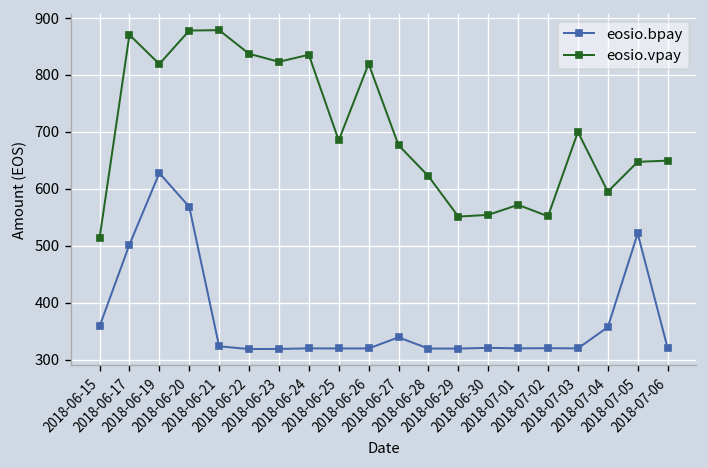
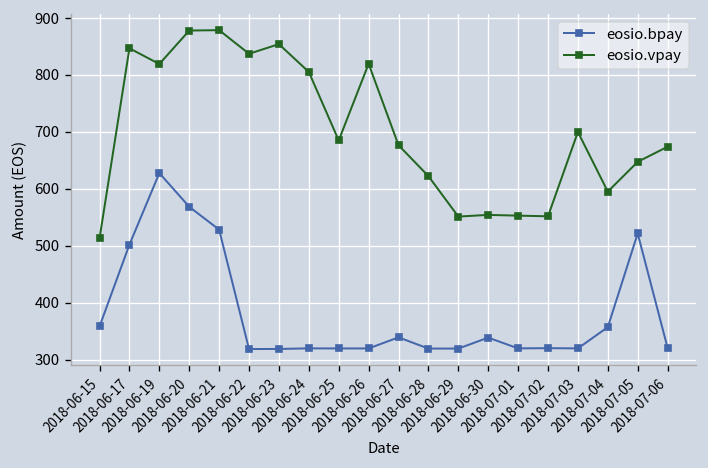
eosio.vpay, 2018-06-17: 870 -> 850
eosio.bpay, 2018-06-21: 320 -> 530
eosio.vpay, 2018-06-23: 820 -> 850
eosio.vpay, 2018-06-24: 840 -> 800
eosio.bpay, 2018-06-30: 320 -> 340
eosio.vpay, 2018-07-01: 570 -> 550
eosio.vpay, 2018-07-06: 650 -> 670
